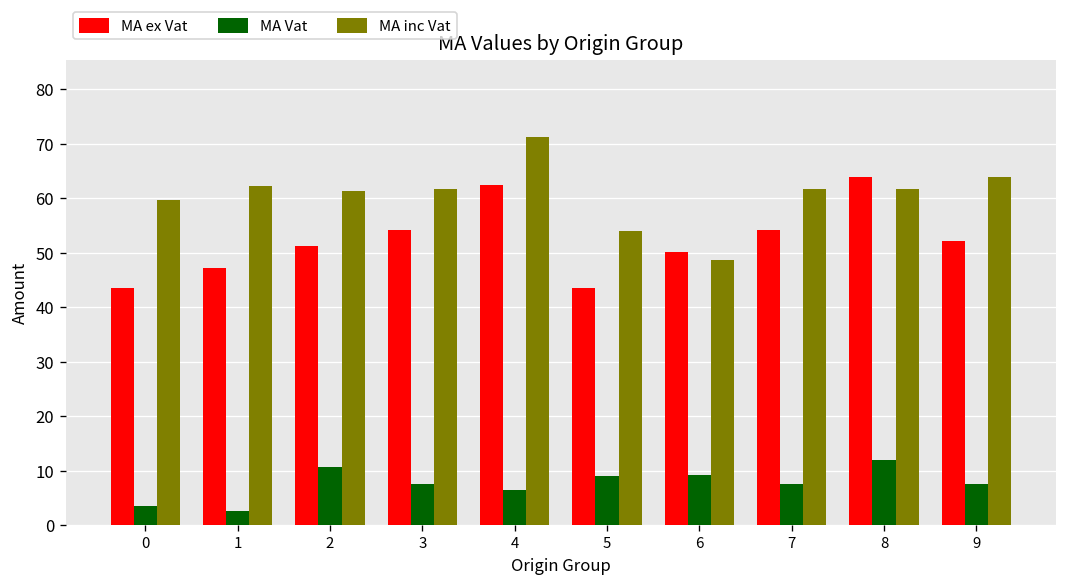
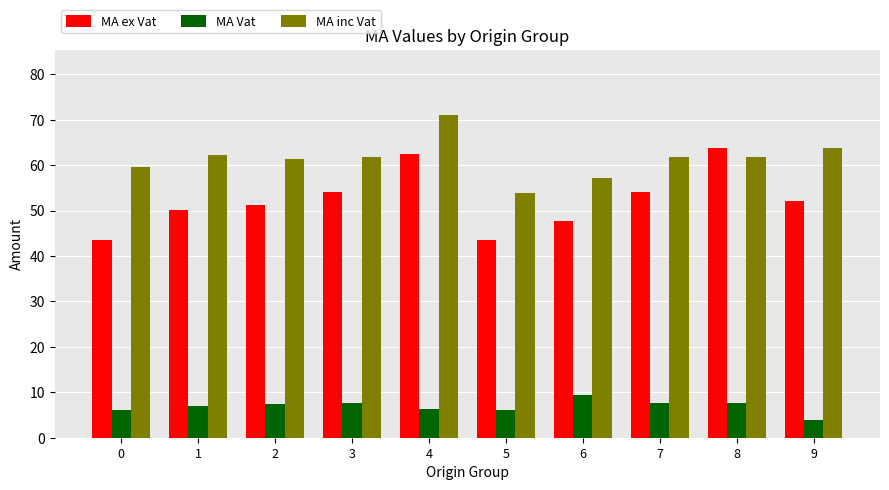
MA Vat, 0: 4 -> 6
MA ex Vat, 1: 47 -> 50
MA Vat, 1: 3 -> 7
MA Vat, 2: 11 -> 8
MA Vat, 5: 9 -> 6
MA ex Vat, 6: 50 -> 48
MA inc Vat, 6: 49 -> 57
MA Vat, 8: 12 -> 8
MA Vat, 9: 8 -> 4
